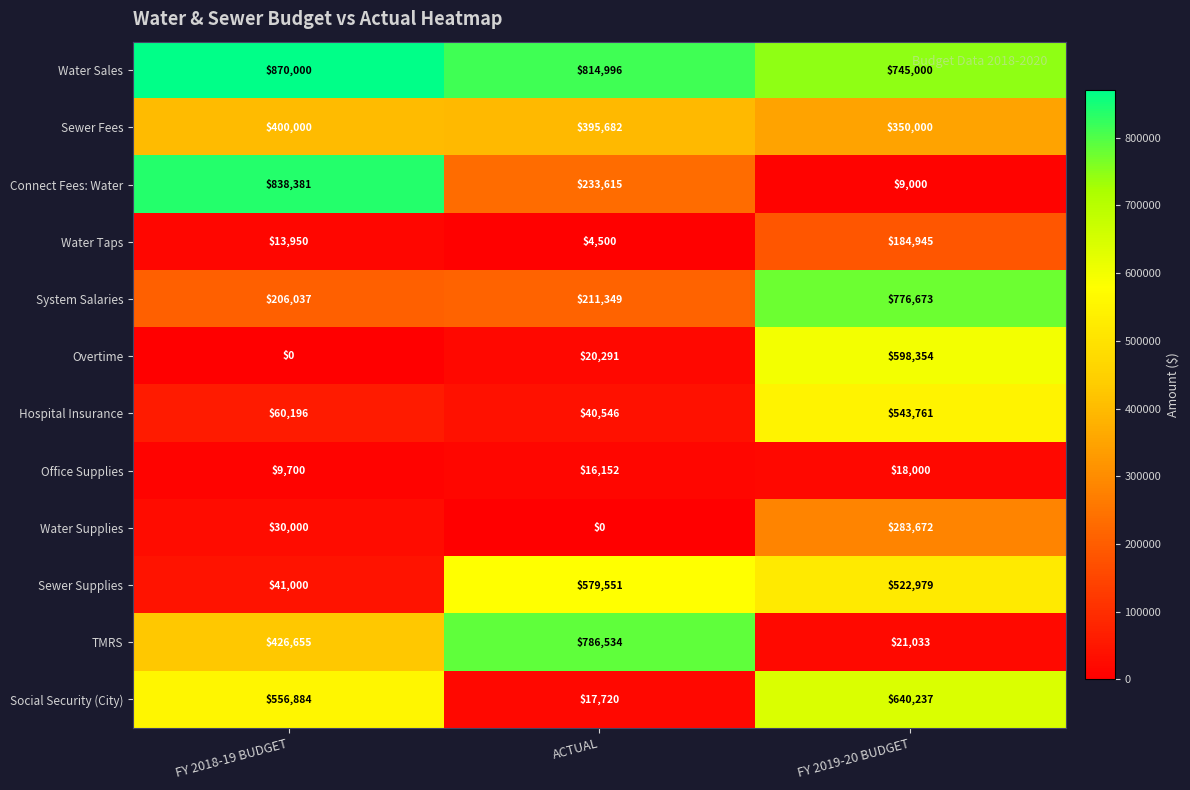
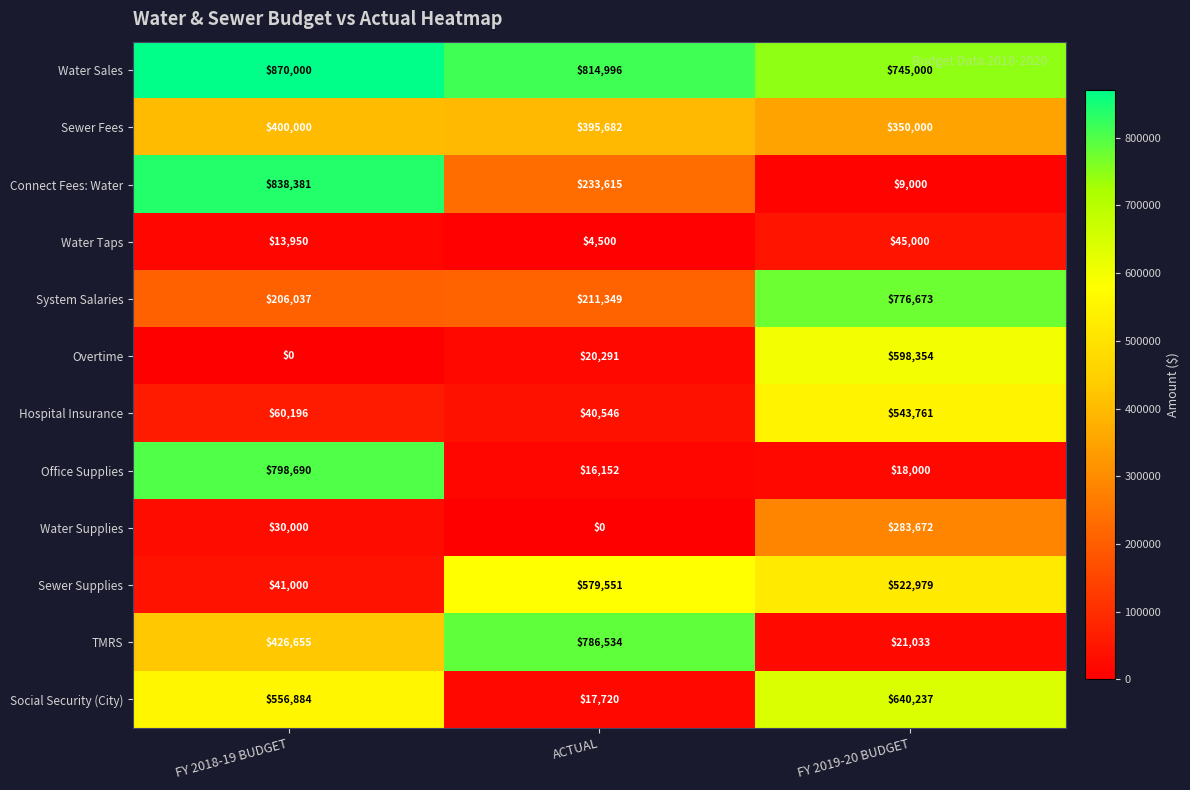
Water Taps, FY 2019-20 BUDGET: $184,945 -> $45,000
Office Supplies, FY 2018-19 BUDGET: $9,700 -> $798,690
